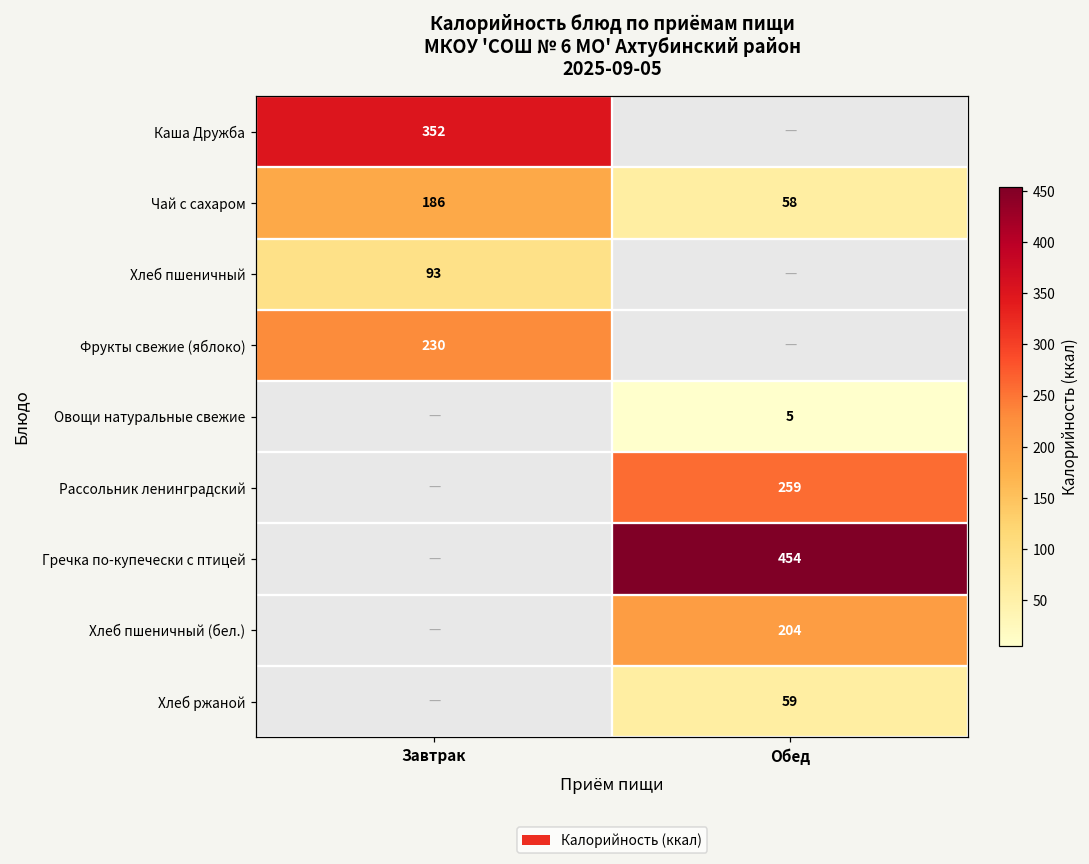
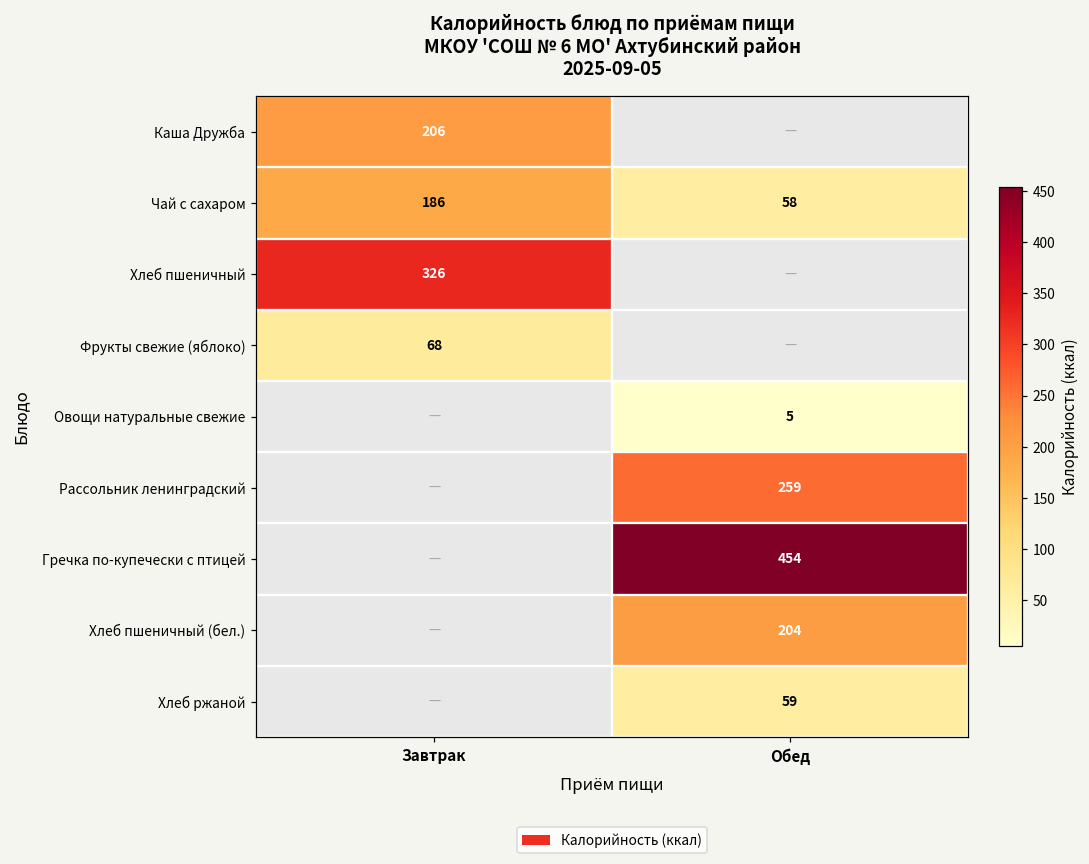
Каша Дружба, Завтрак: 352 -> 206
Хлеб пшеничный, Завтрак: 93 -> 326
Фрукты свежие (яблоко), Завтрак: 230 -> 68
